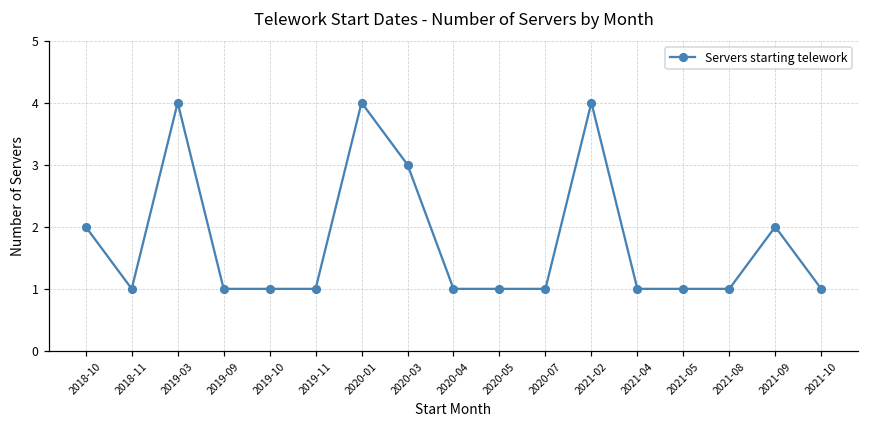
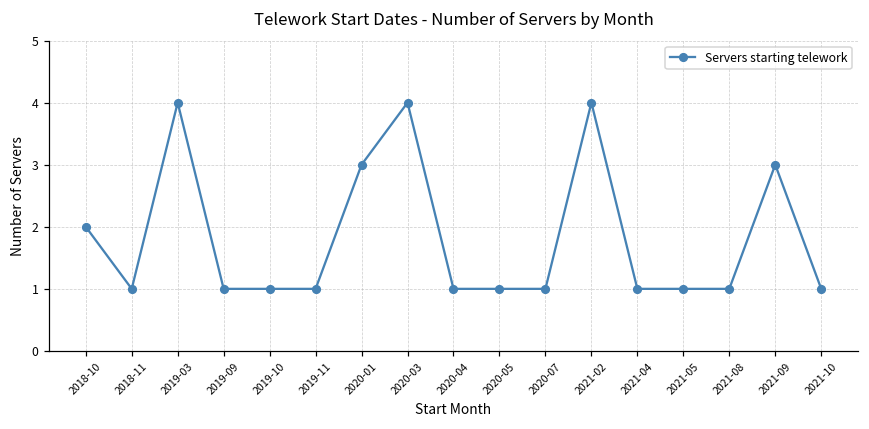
2020-01: 4 -> 3
2020-03: 3 -> 4
2021-09: 2 -> 3
